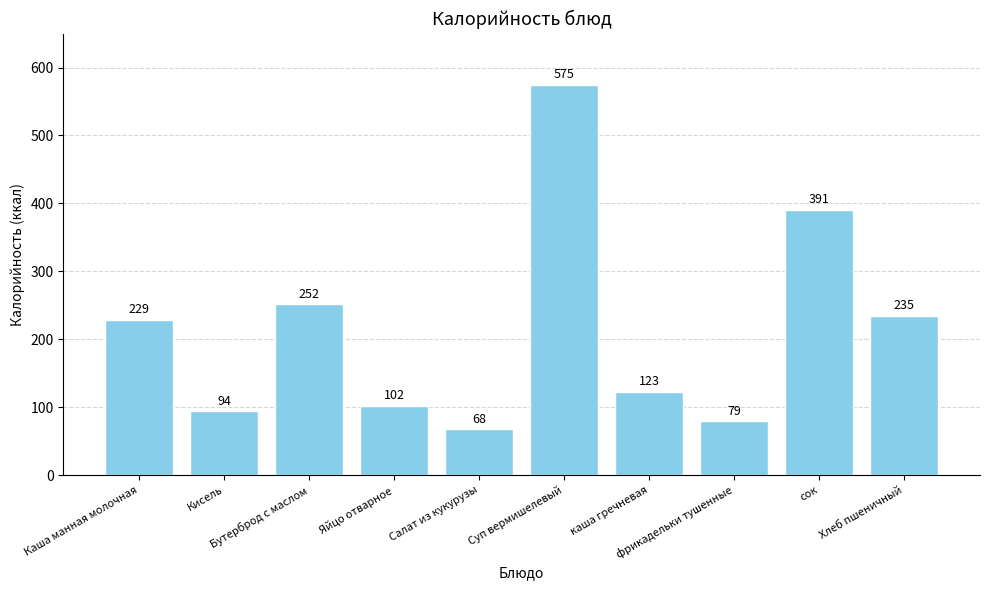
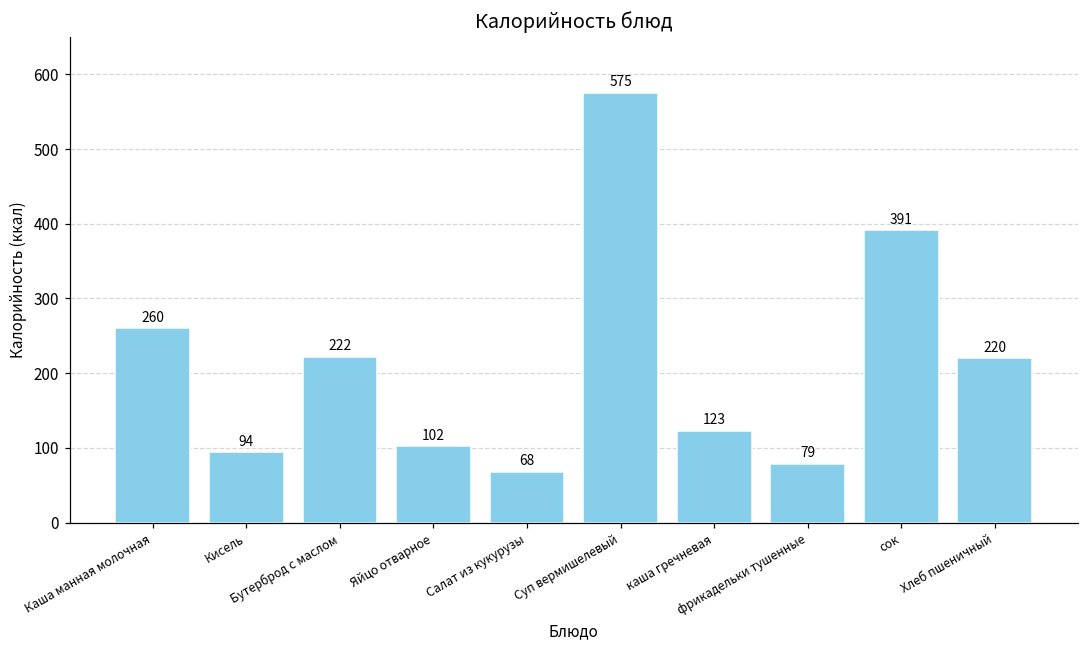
Каша манная молочная: 229 -> 260
Бутерброд с маслом: 252 -> 222
Хлеб пшеничный: 235 -> 220
